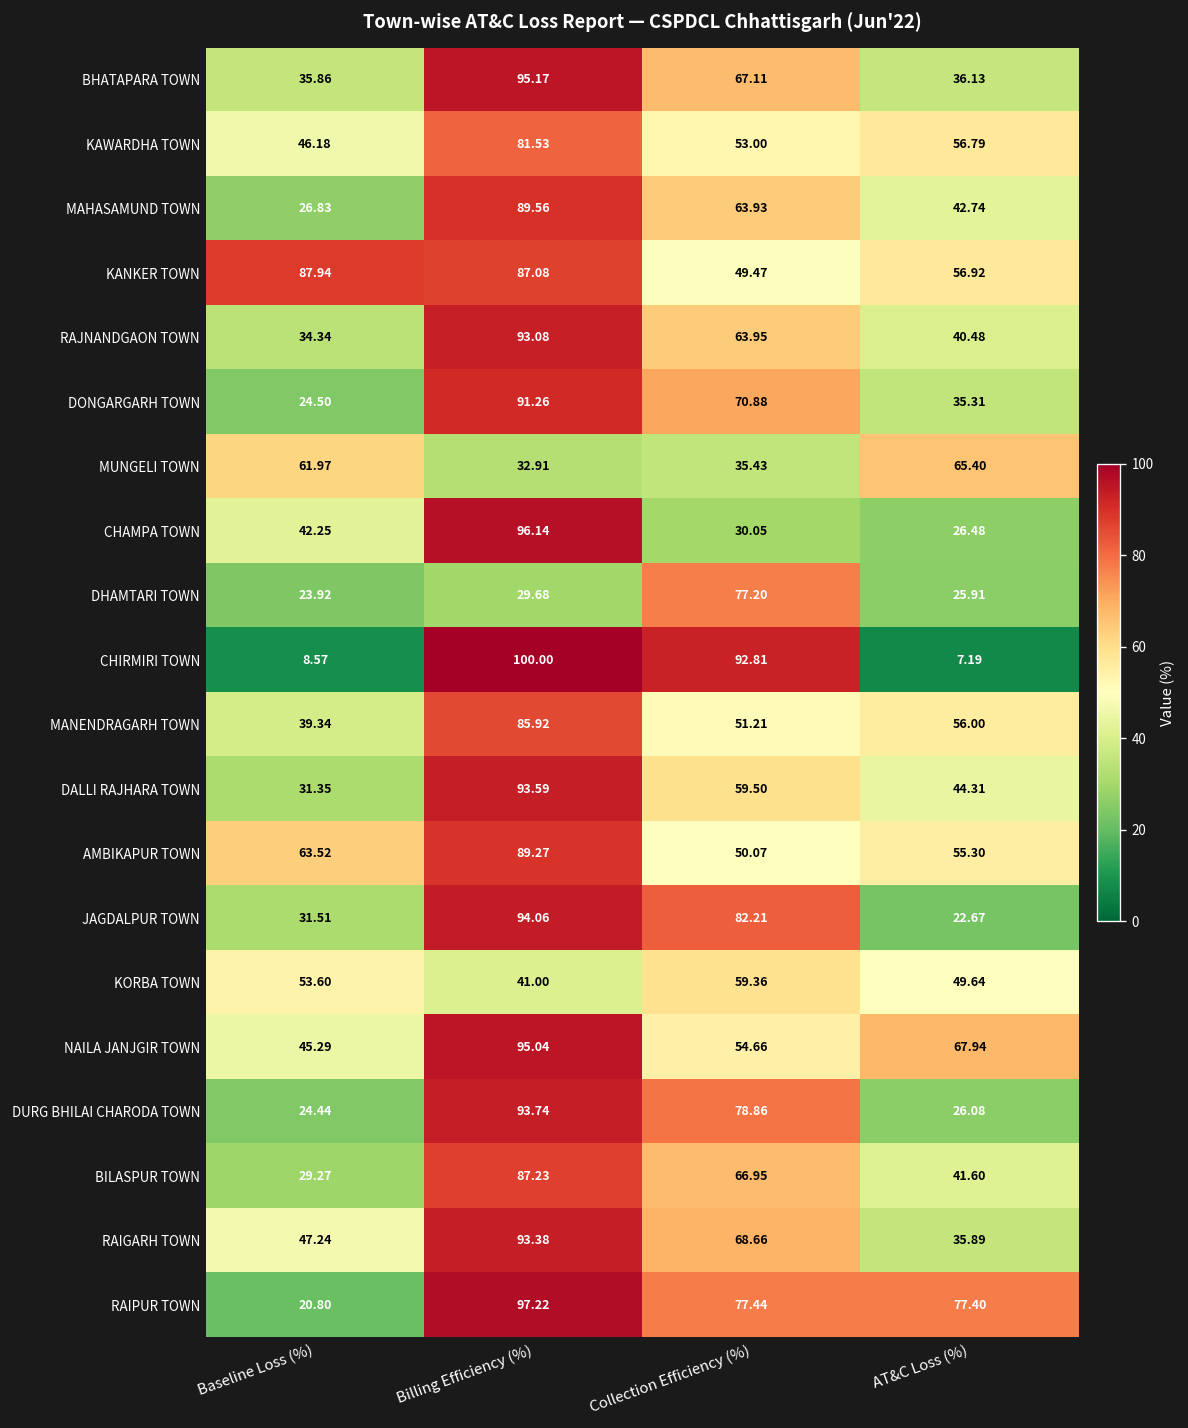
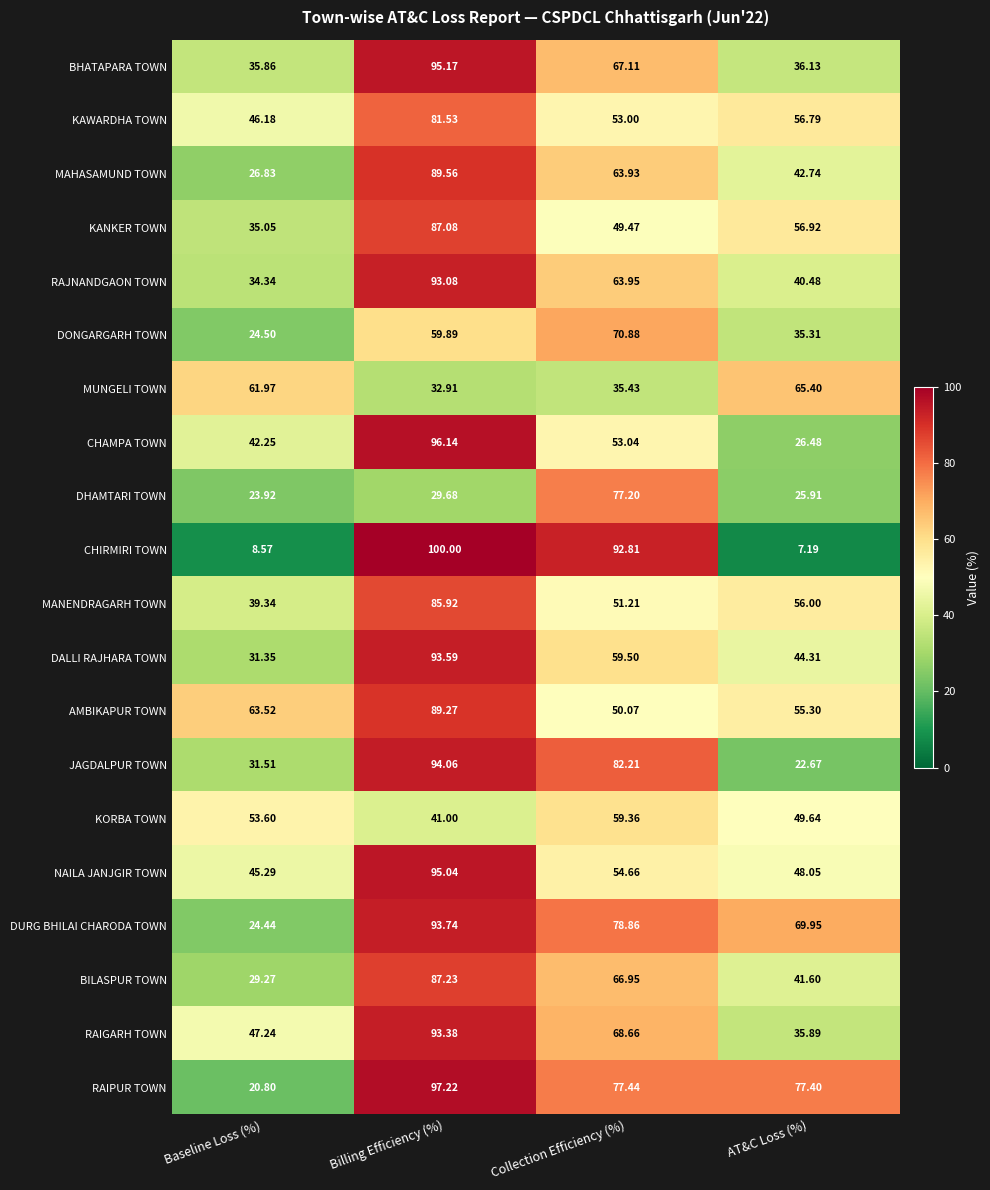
KANKER TOWN, Baseline Loss (%): 87.94 -> 35.05
DONGARGARH TOWN, Billing Efficiency (%): 91.26 -> 59.89
CHAMPA TOWN, Collection Efficiency (%): 30.05 -> 53.04
NAILA JANJGIR TOWN, AT&C Loss (%): 67.94 -> 48.05
DURG BHILAI CHARODA TOWN, AT&C Loss (%): 26.08 -> 69.95
